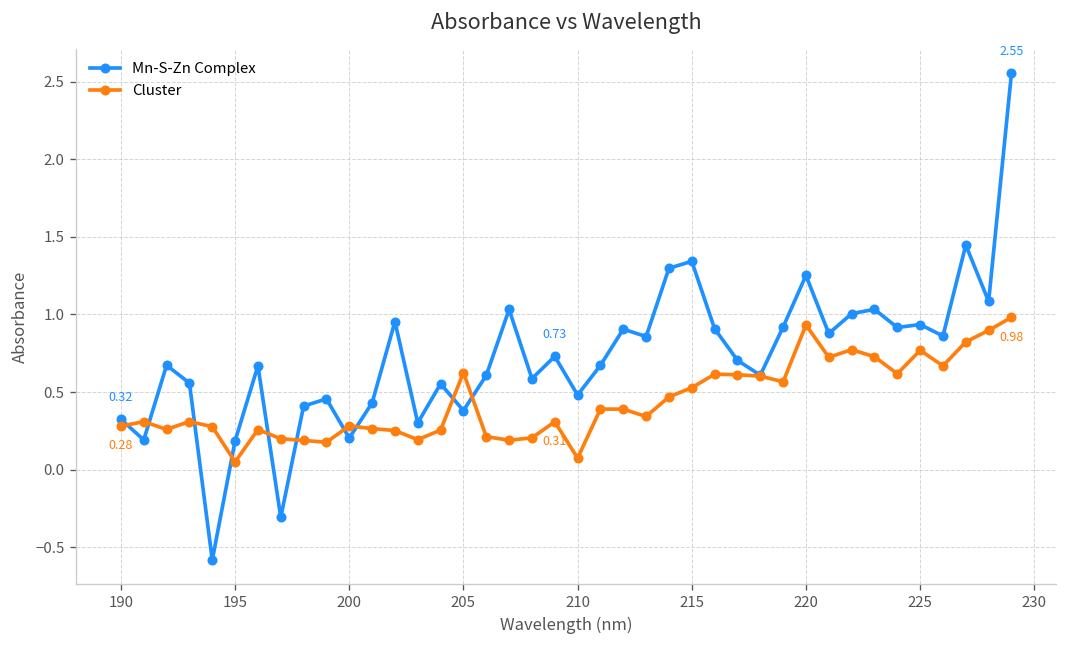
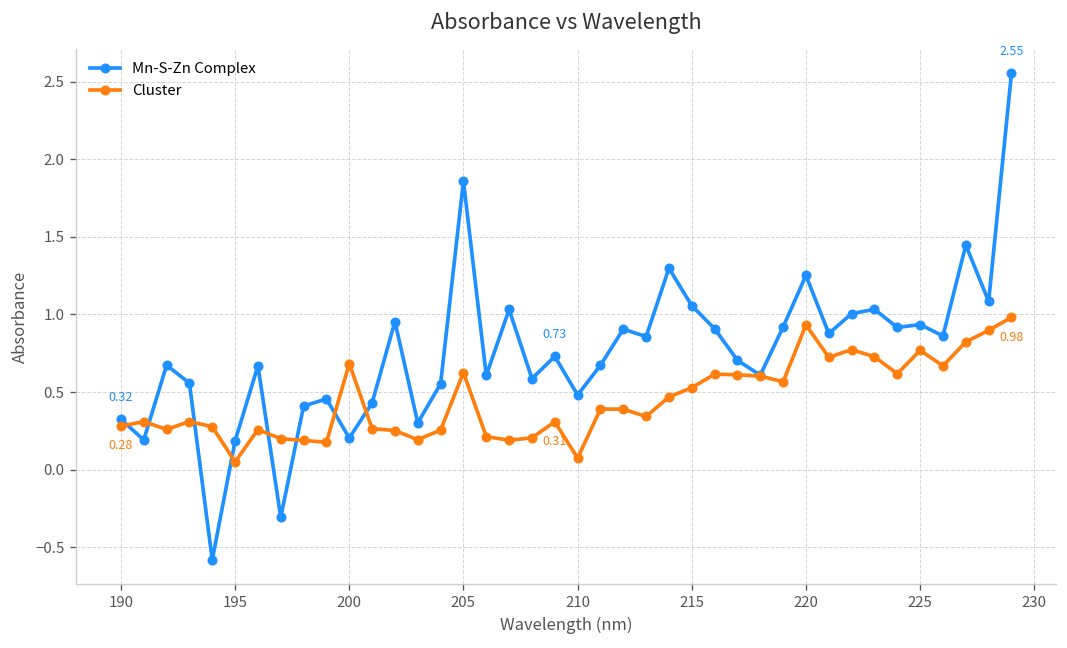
Cluster, 200: 0.28 -> 0.68
Mn-S-Zn Complex, 205: 0.38 -> 1.86
Mn-S-Zn Complex, 215: 1.34 -> 1.06
